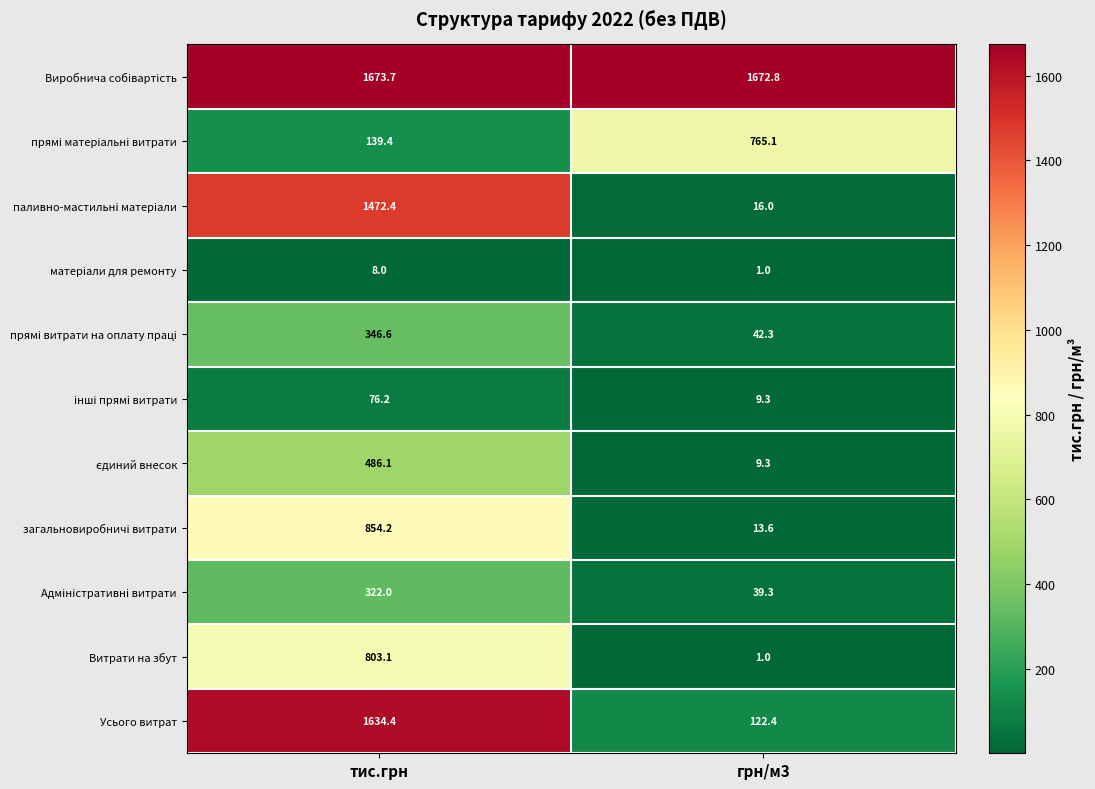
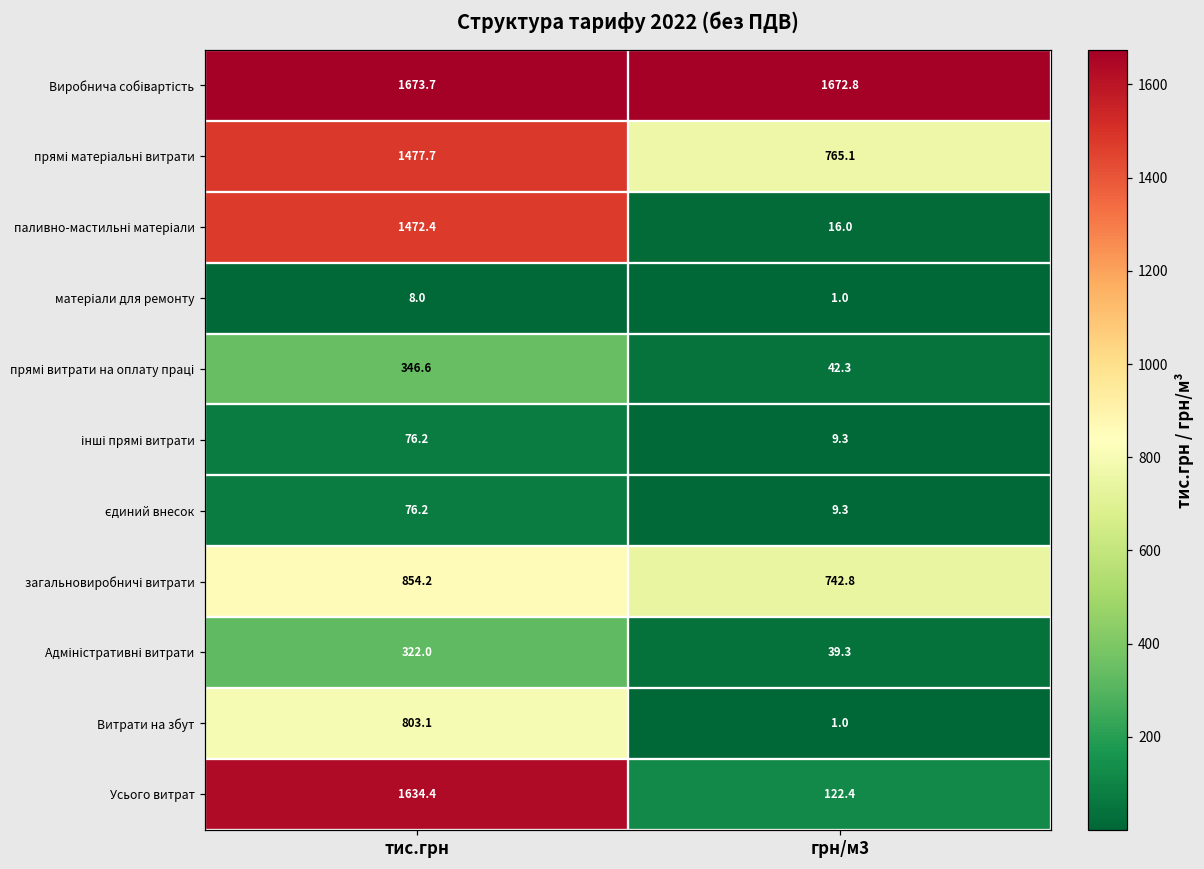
прямі матеріальні витрати, тис.грн: 139.4 -> 1477.7
єдиний внесок, тис.грн: 486.1 -> 76.2
загальновиробничі витрати, грн/м3: 13.6 -> 742.8
